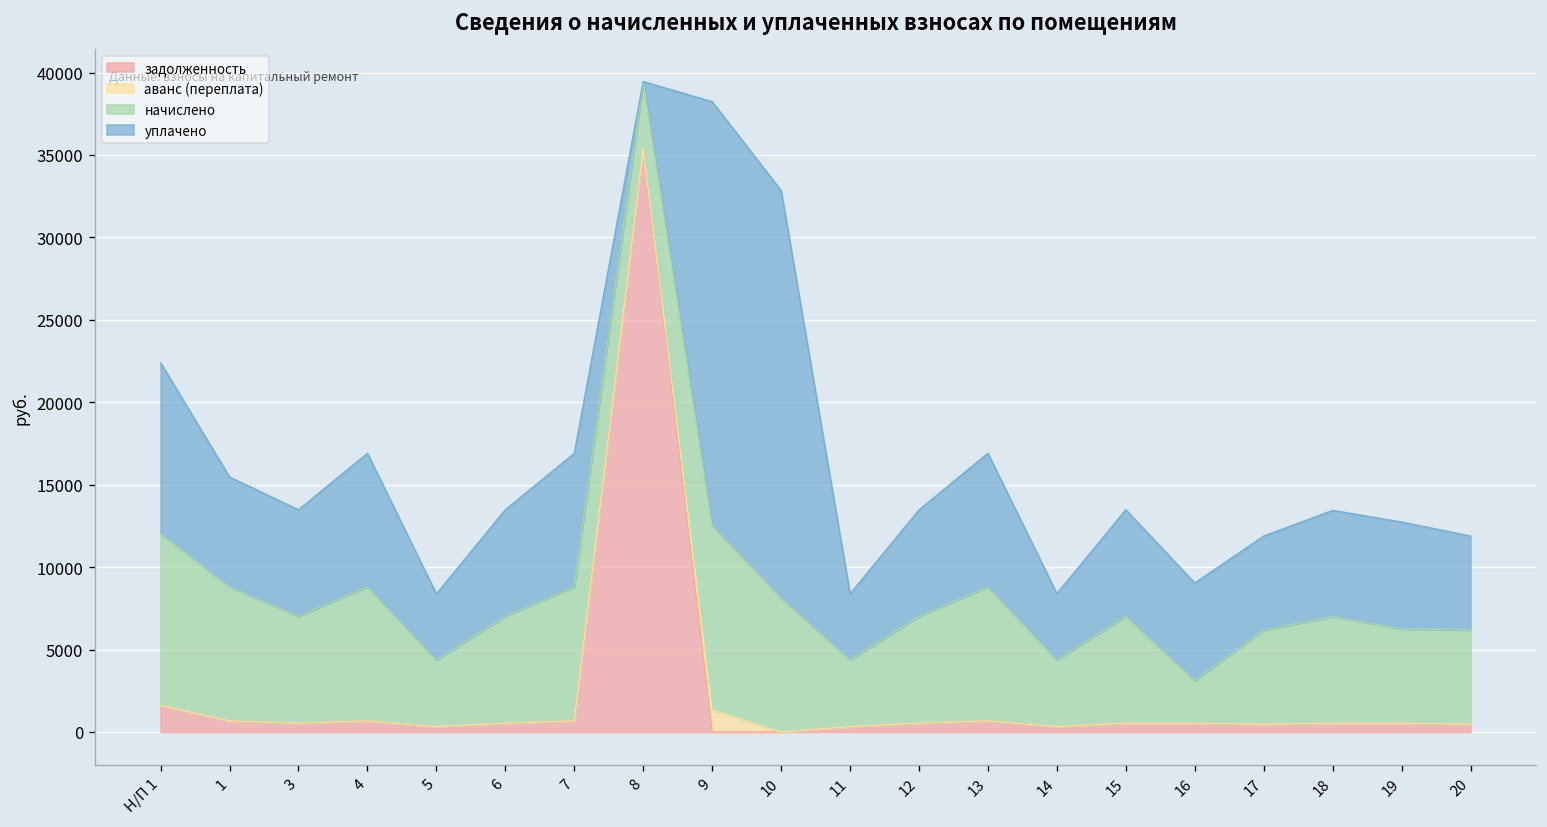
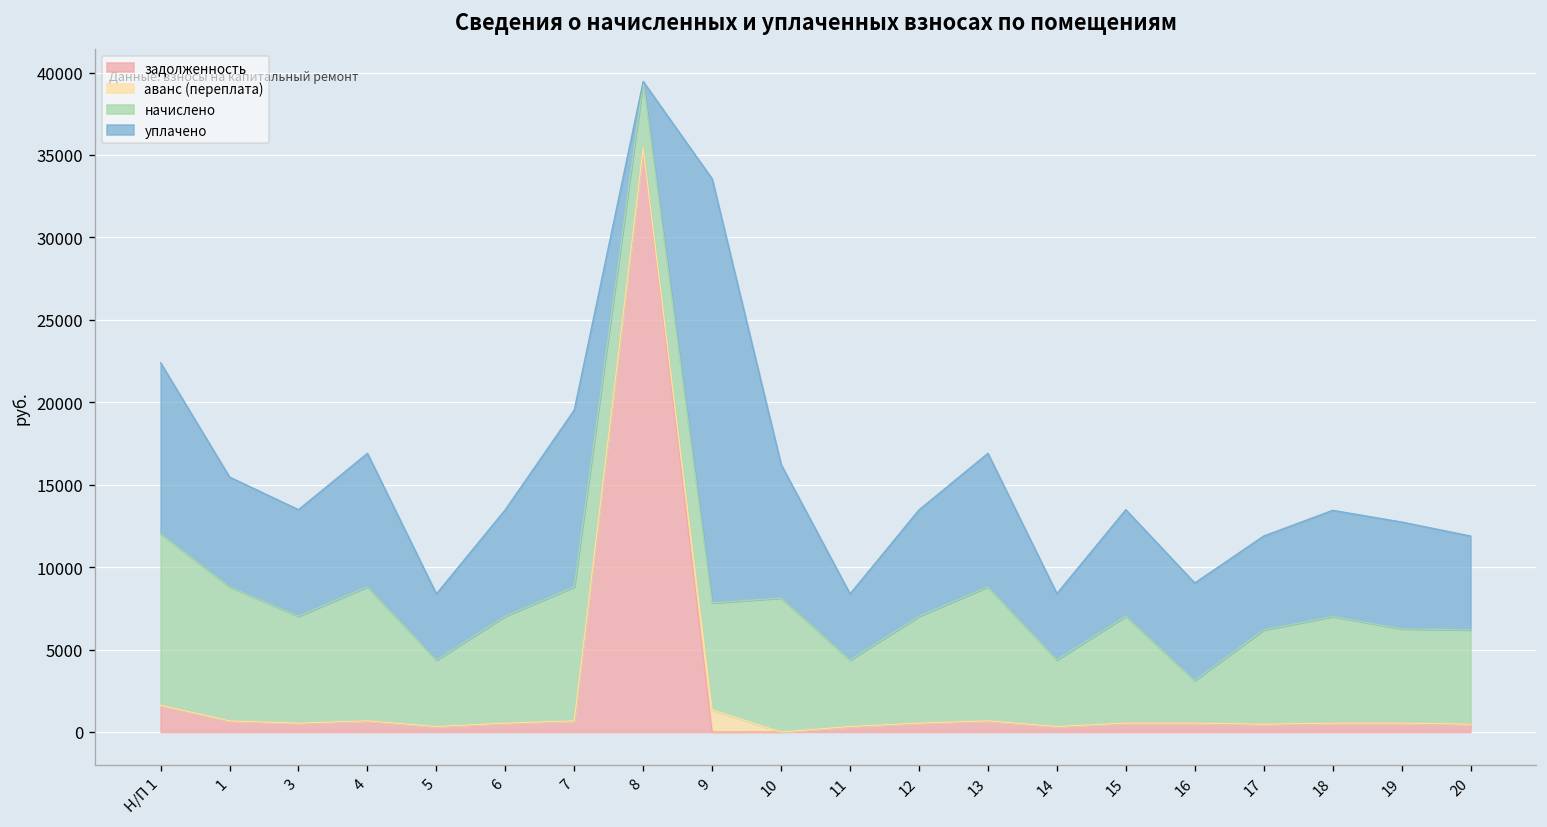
уплачено, 7: 8100 -> 10700
начислено, 9: 11200 -> 6500
уплачено, 10: 24700 -> 8100
